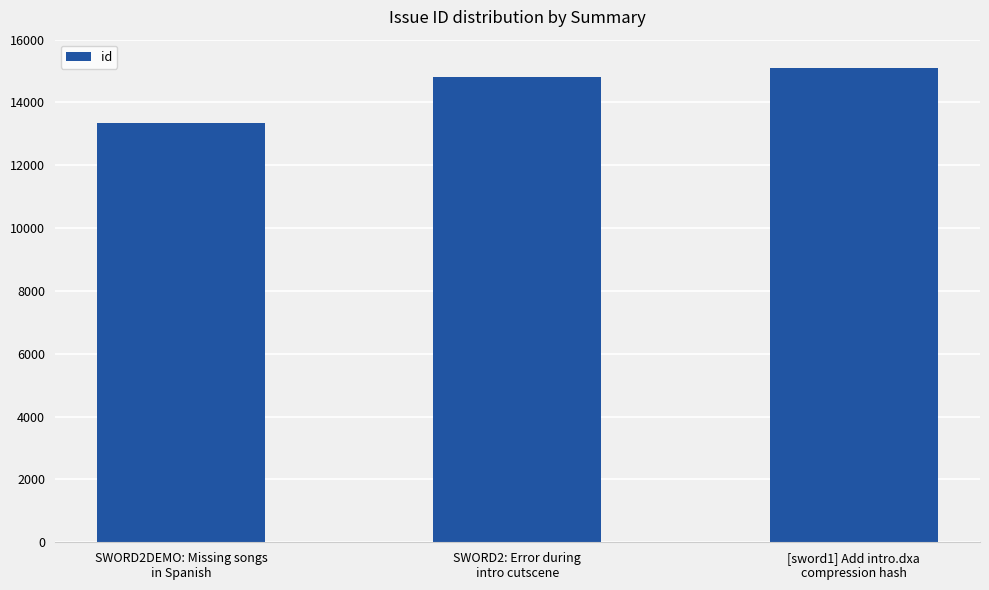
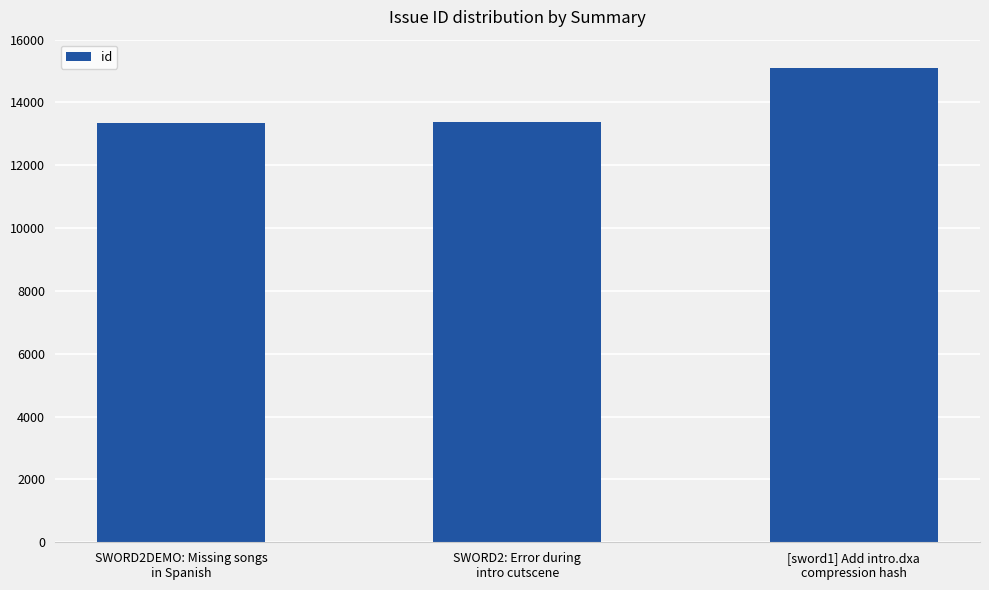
SWORD2: Error during intro cutscene: 14800 -> 13400
